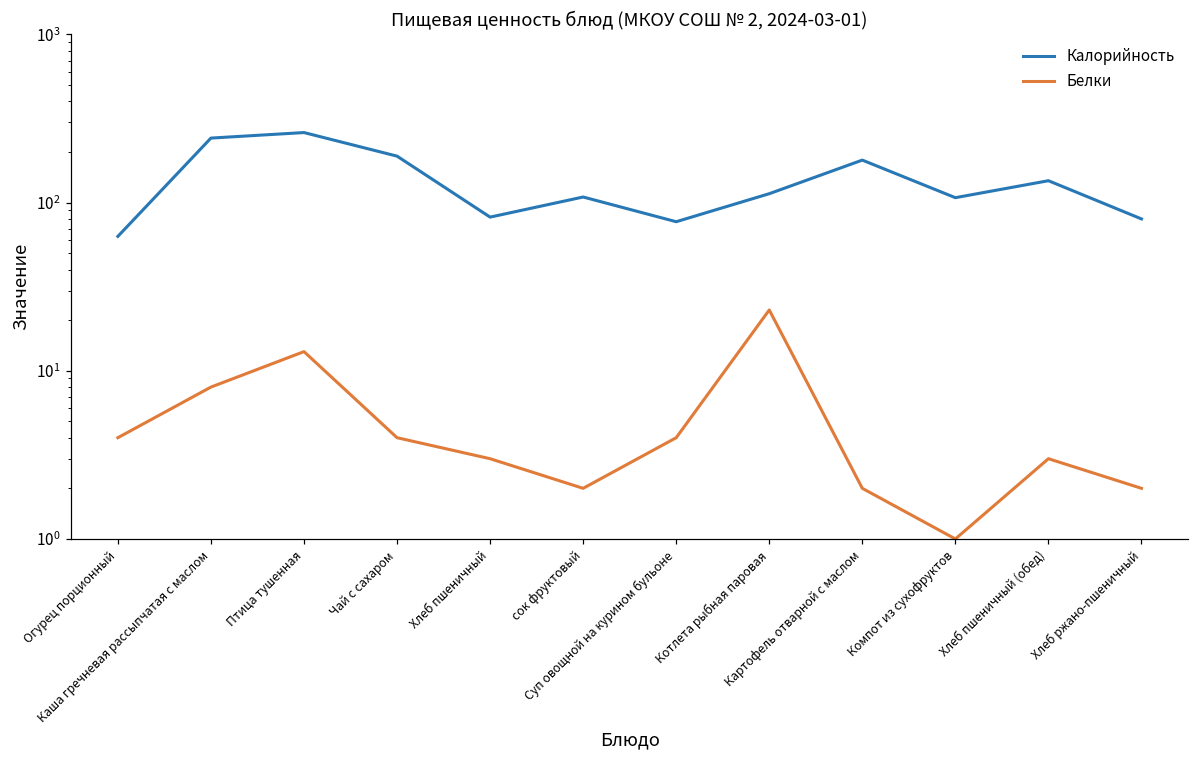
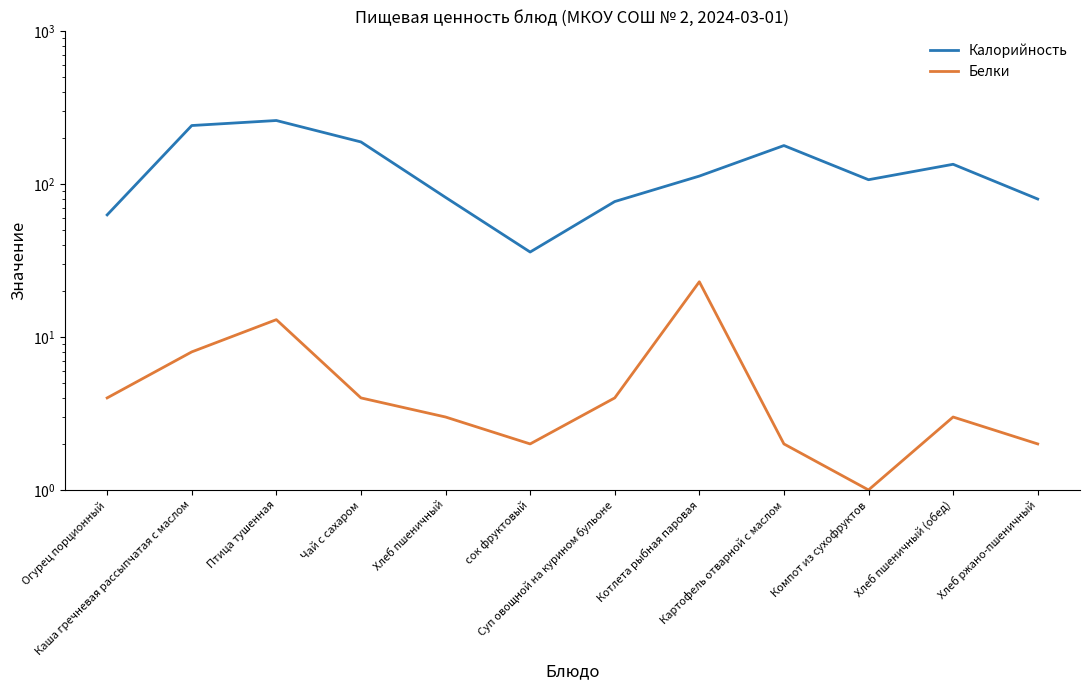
Калорийность, сок фруктовый: 110 -> 36
